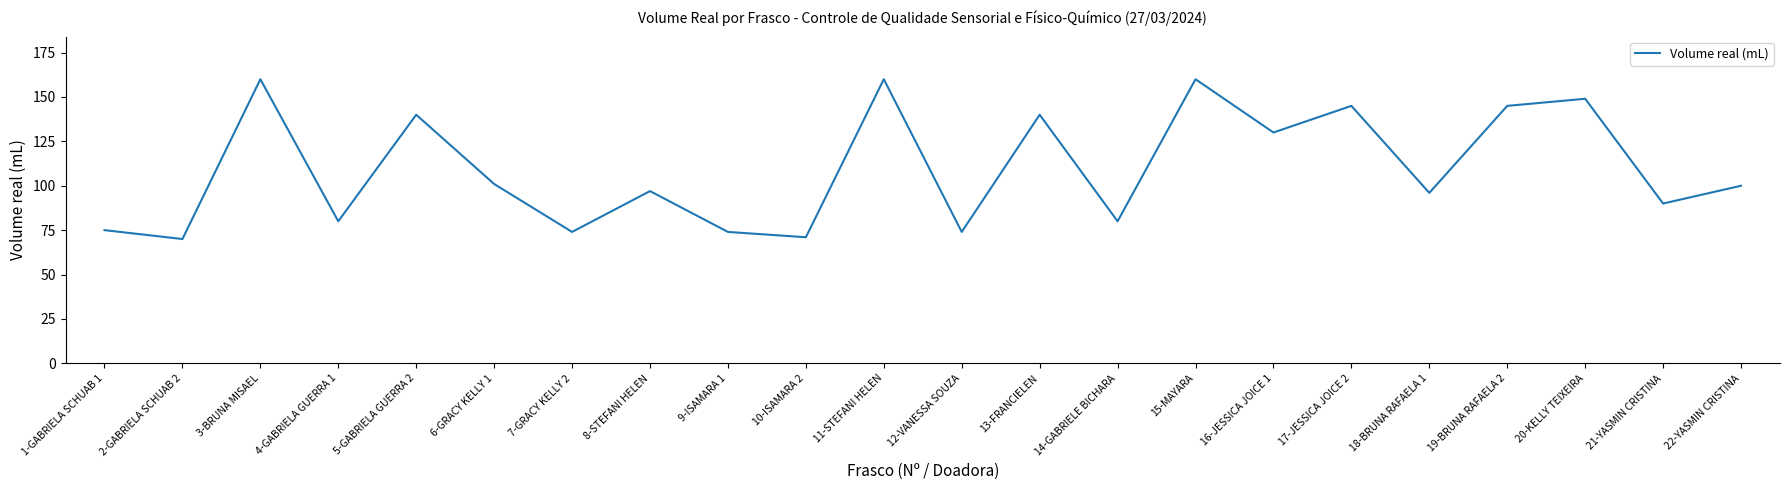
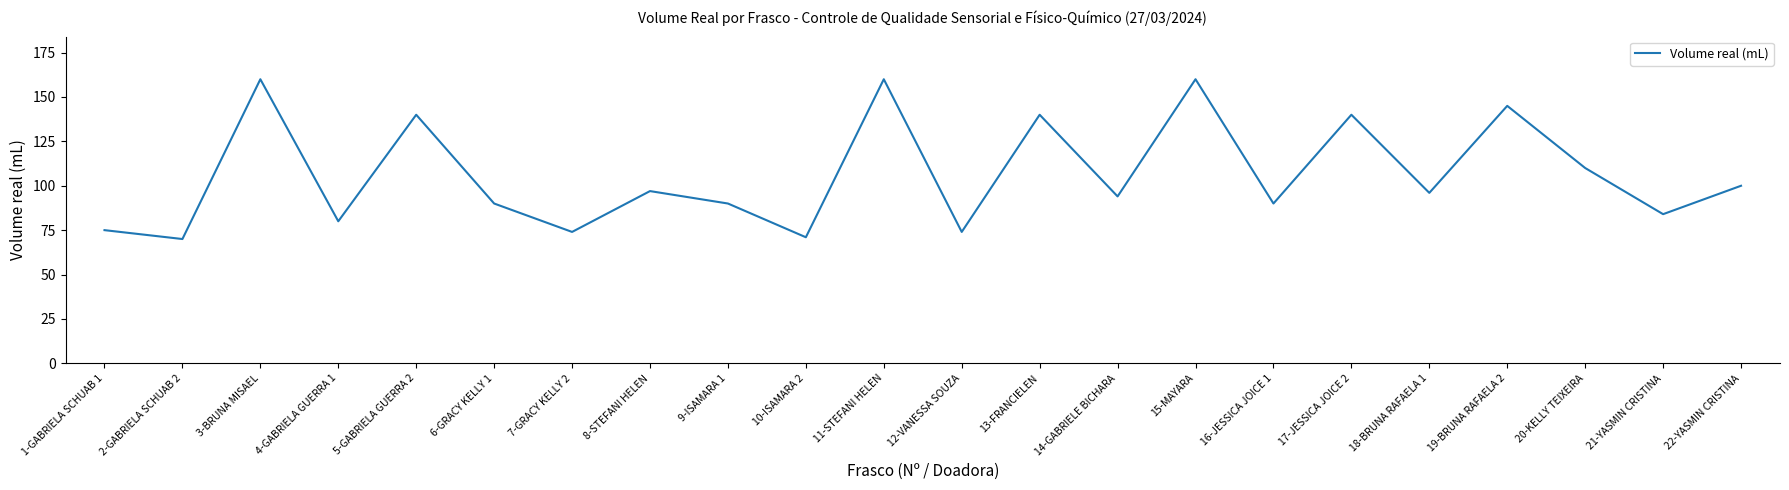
6-GRACY KELLY 1: 101 -> 90
9-ISAMARA 1: 74 -> 90
14-GABRIELE BICHARA: 80 -> 94
16-JESSICA JOICE 1: 130 -> 90
17-JESSICA JOICE 2: 145 -> 140
20-KELLY TEIXEIRA: 149 -> 110
21-YASMIN CRISTINA: 90 -> 84
